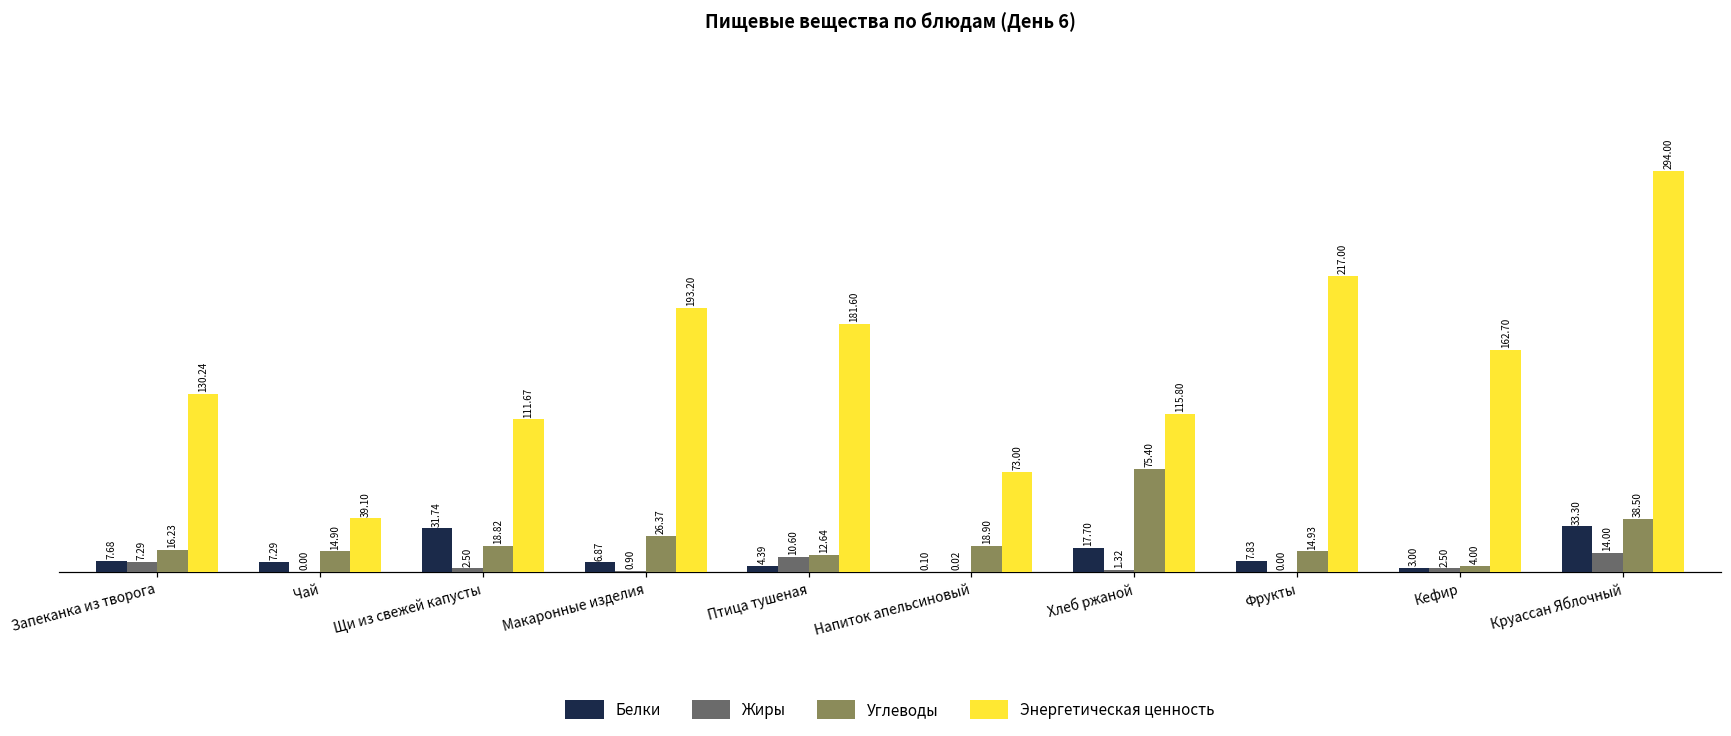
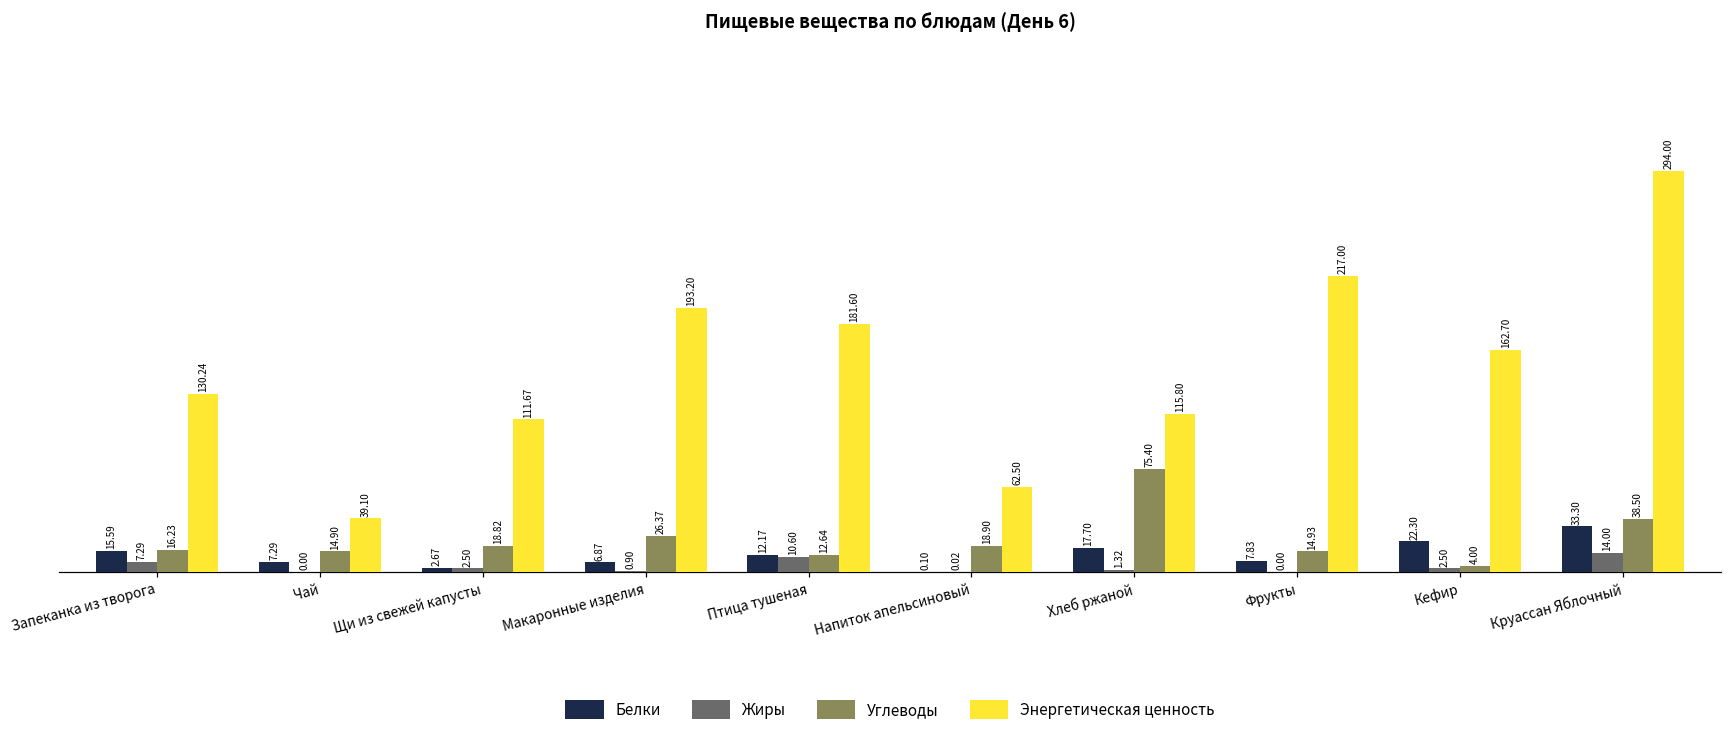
Белки, Запеканка из творога: 7.68 -> 15.59
Белки, Щи из свежей капусты: 31.74 -> 2.67
Белки, Птица тушеная: 4.39 -> 12.17
Энергетическая ценность, Напиток апельсиновый: 73.00 -> 62.50
Белки, Кефир: 3.00 -> 22.30
